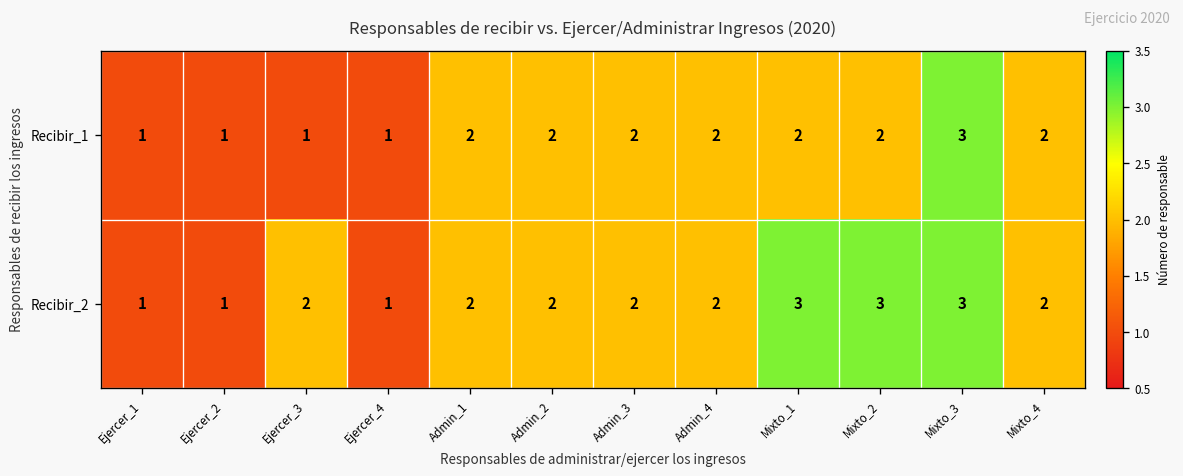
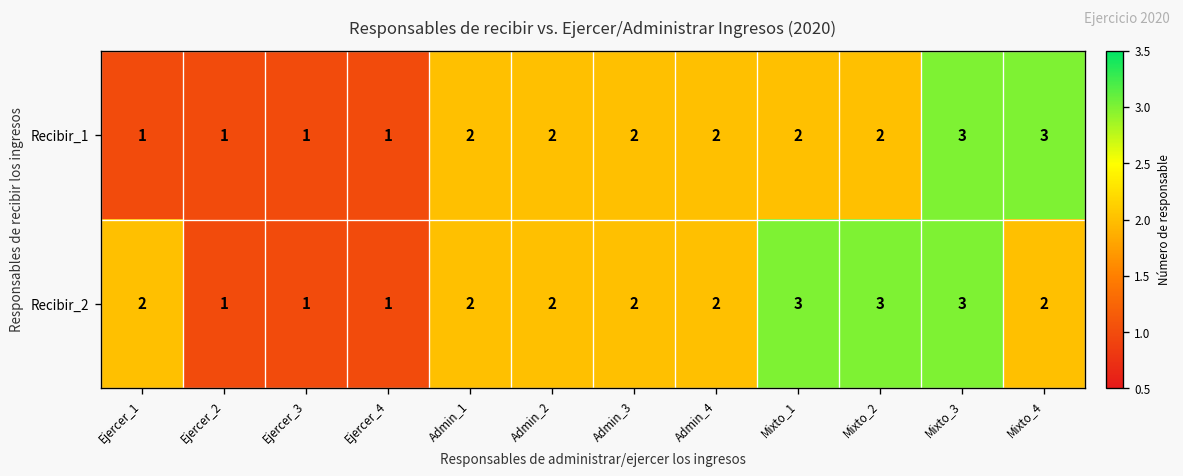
Recibir_1, Mixto_4: 2 -> 3
Recibir_2, Ejercer_1: 1 -> 2
Recibir_2, Ejercer_3: 2 -> 1
